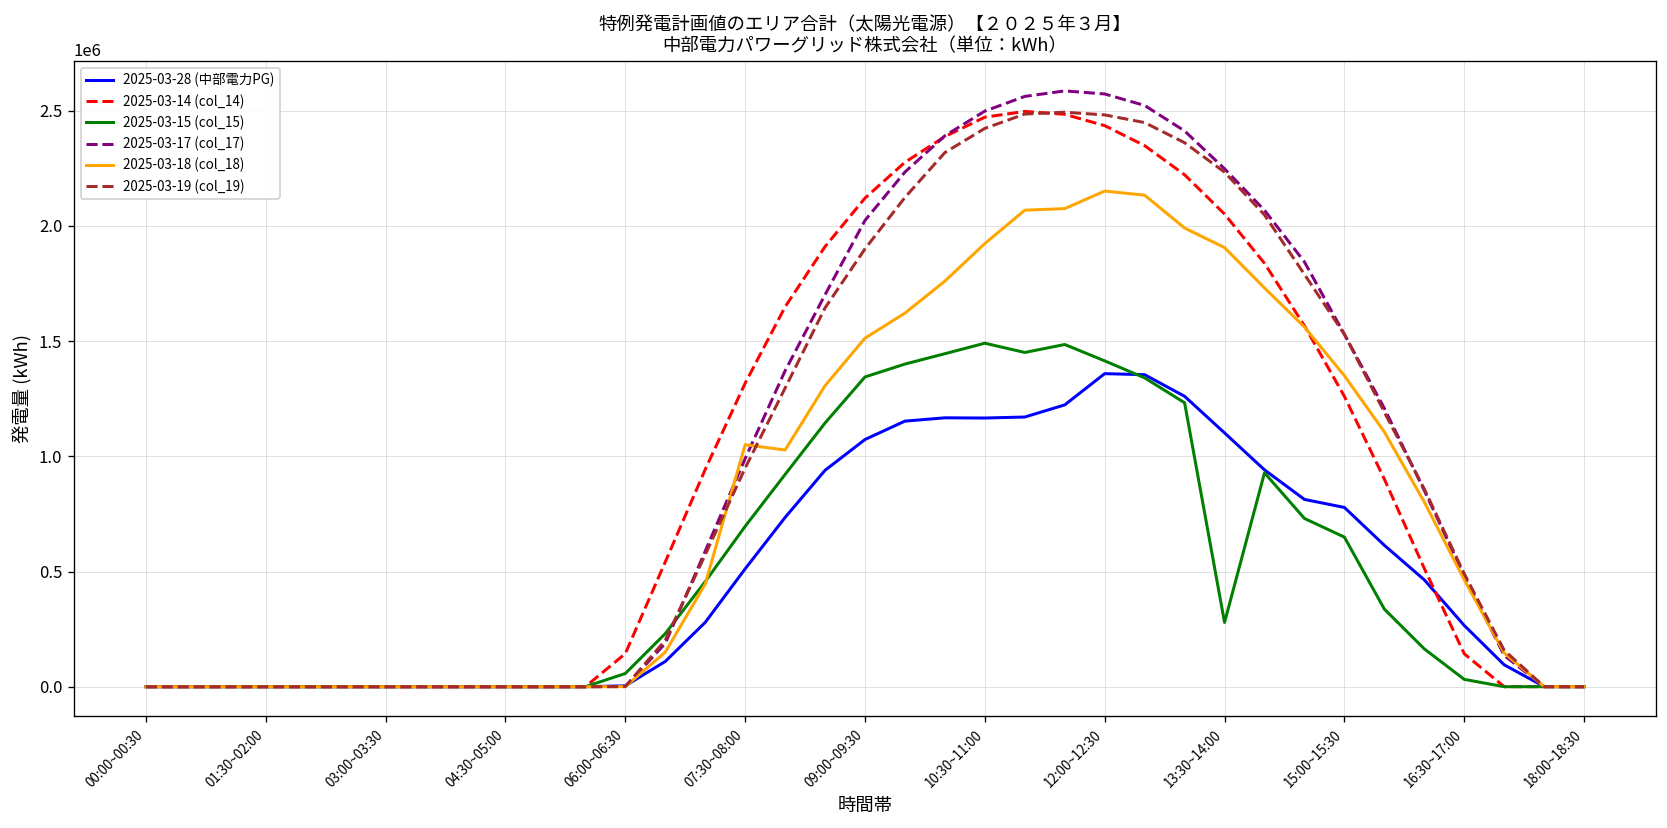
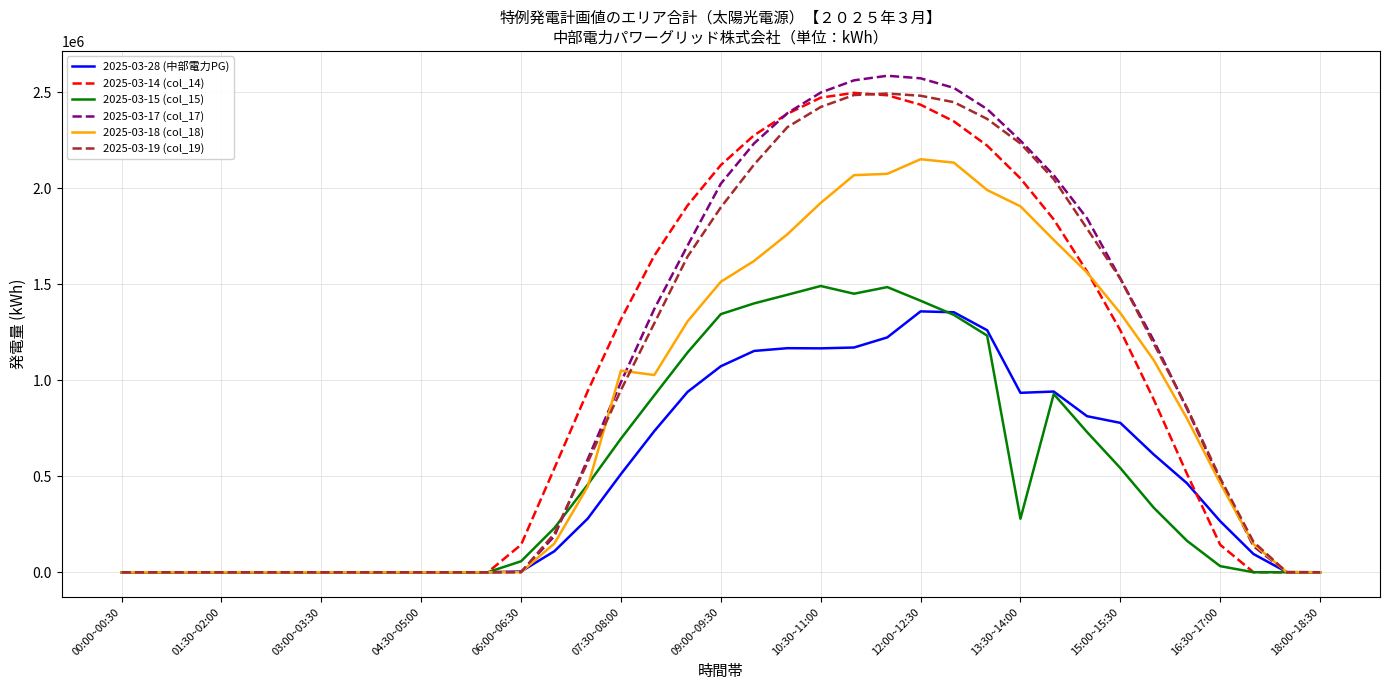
2025-03-28 (中部電力PG), 13:30~14:00: 1100000 -> 930000
2025-03-15 (col_15), 15:00~15:30: 650000 -> 540000
